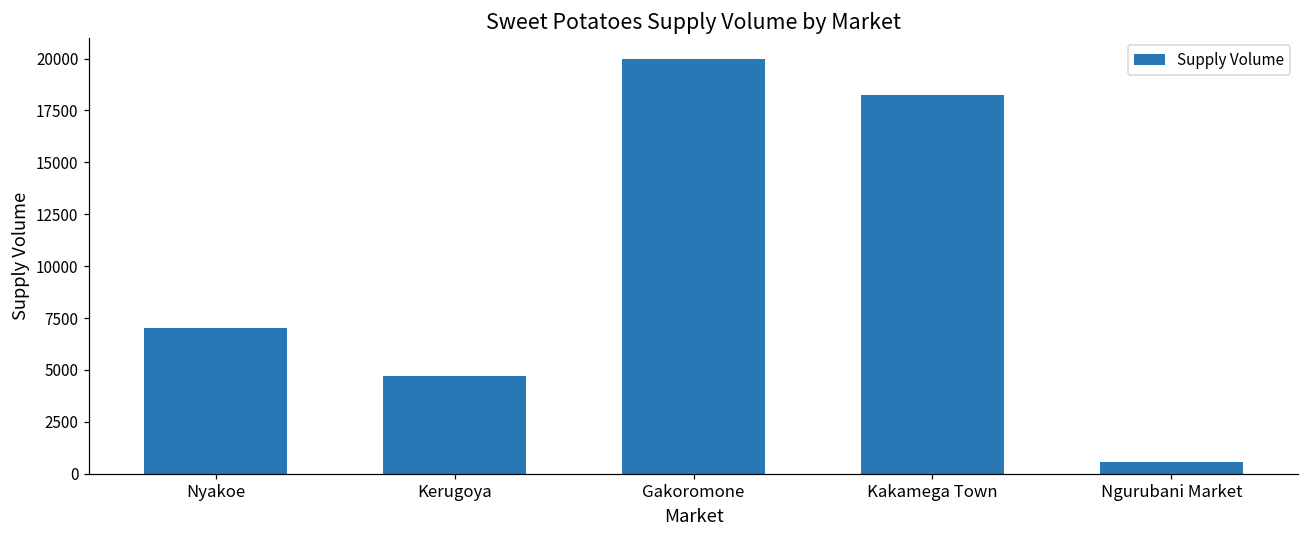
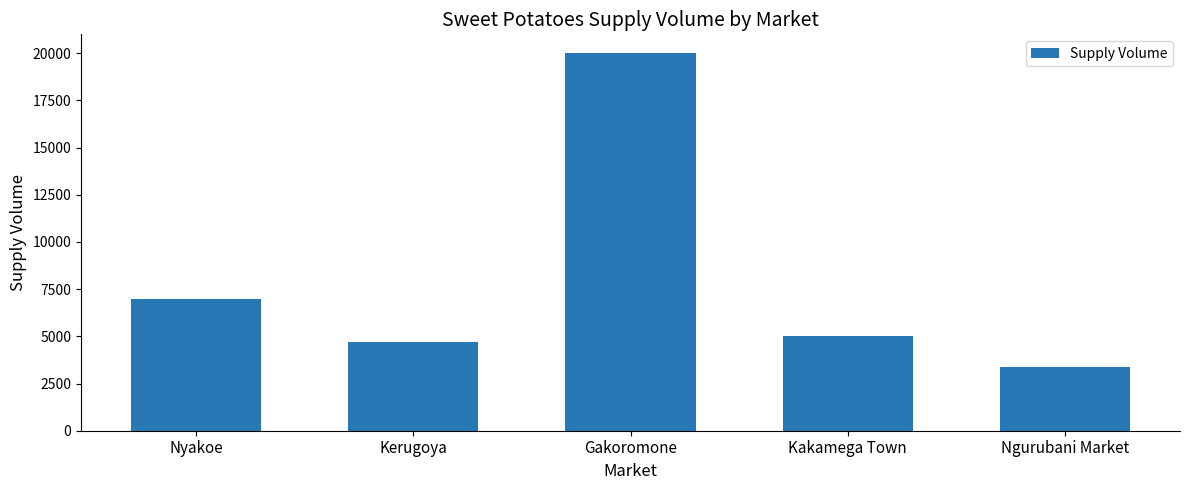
Kakamega Town: 18200 -> 5000
Ngurubani Market: 600 -> 3400
